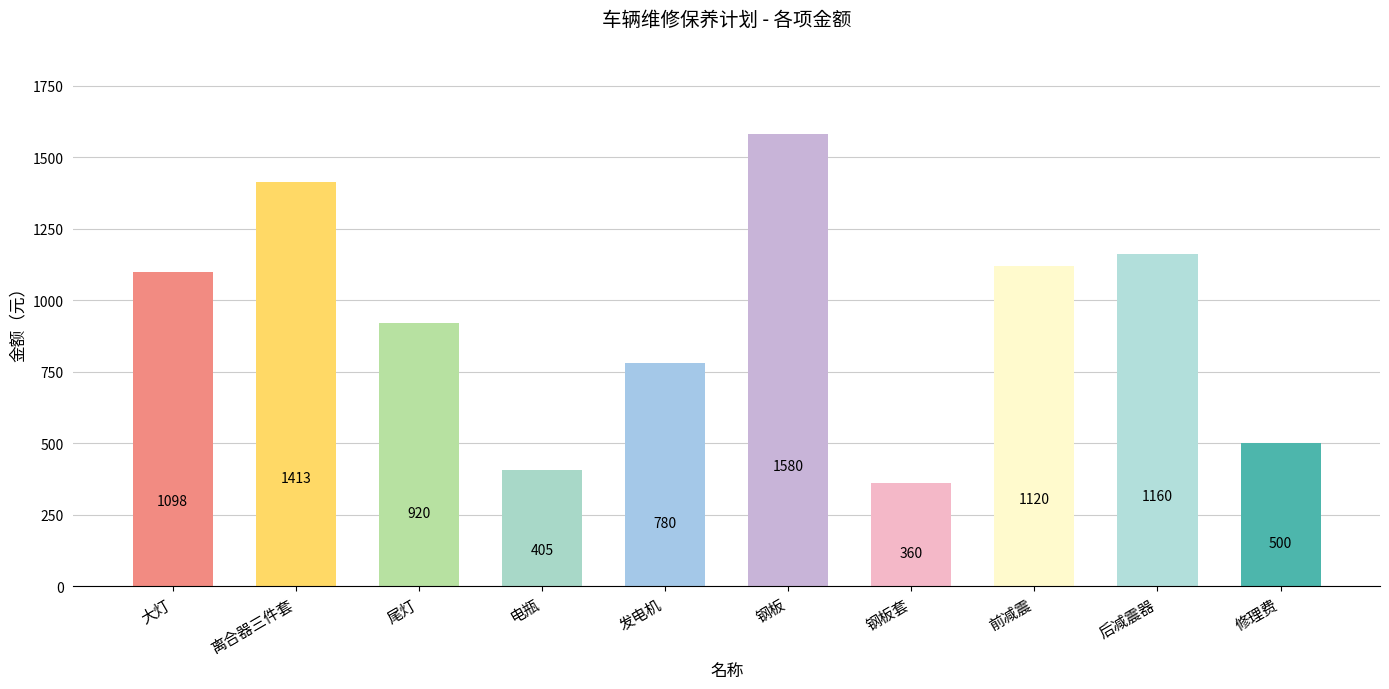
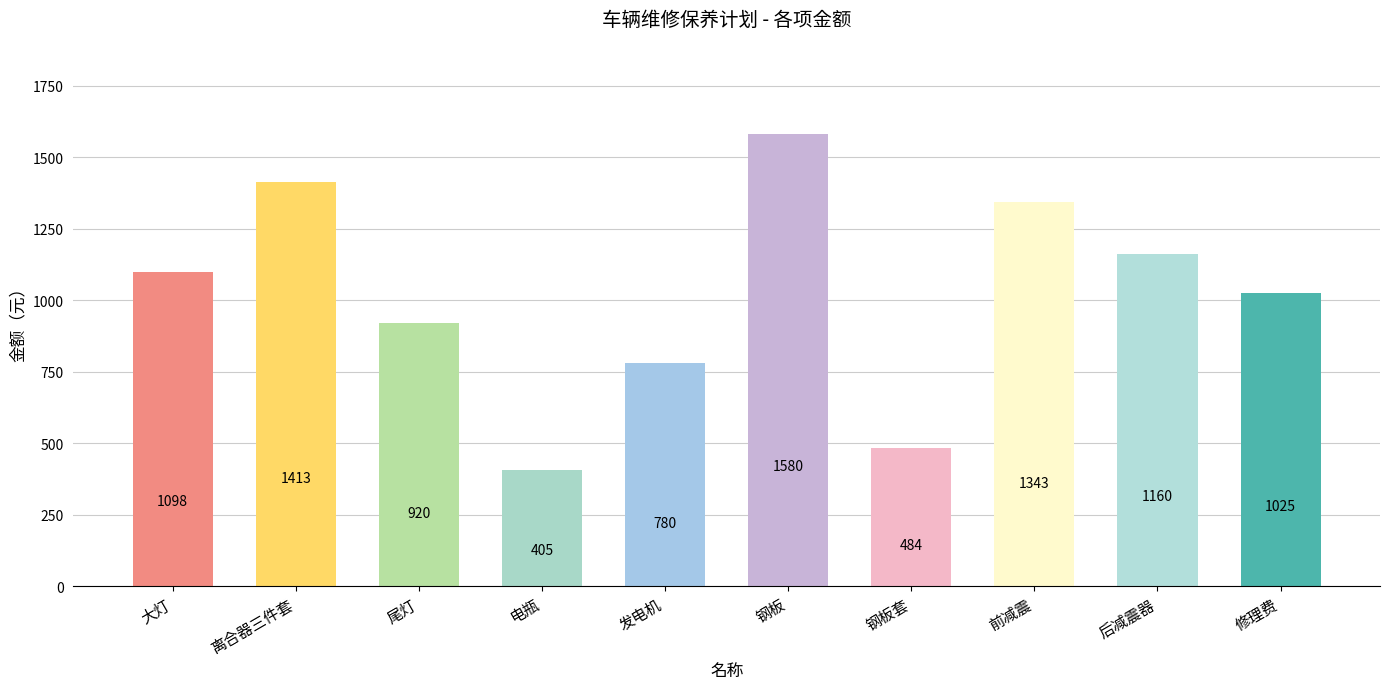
钢板套: 360 -> 484
前减震: 1120 -> 1343
修理费: 500 -> 1025
